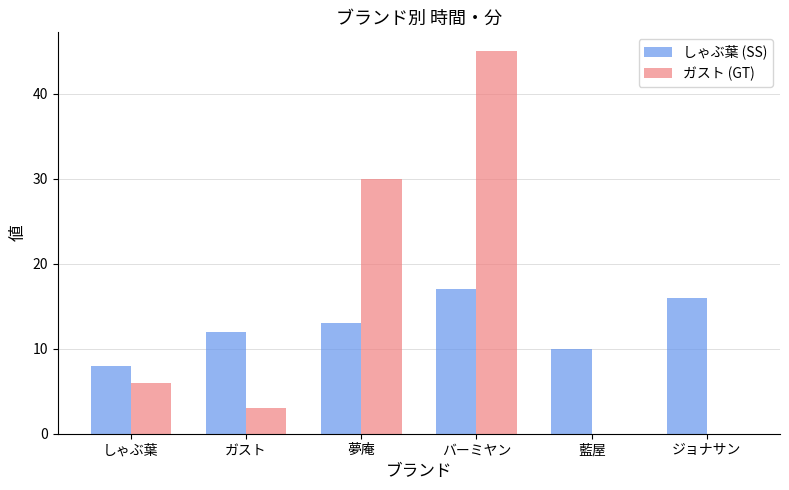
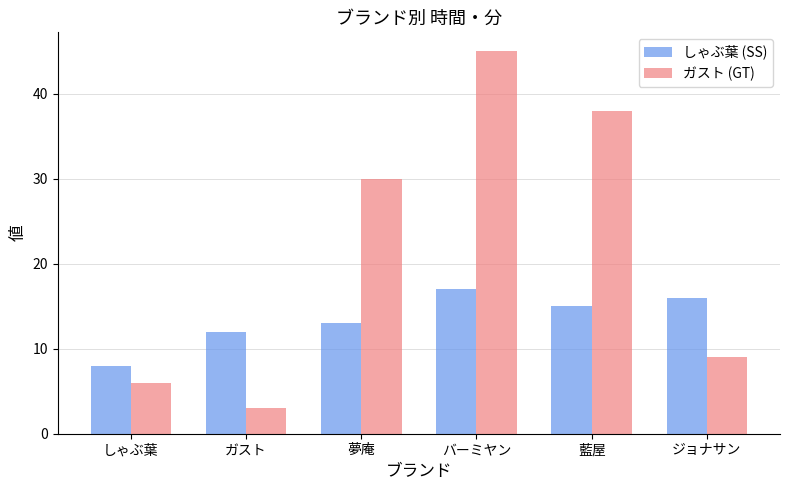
しゃぶ葉 (SS), 藍屋: 10 -> 15
ガスト (GT), 藍屋: 0 -> 38
ガスト (GT), ジョナサン: 0 -> 9
